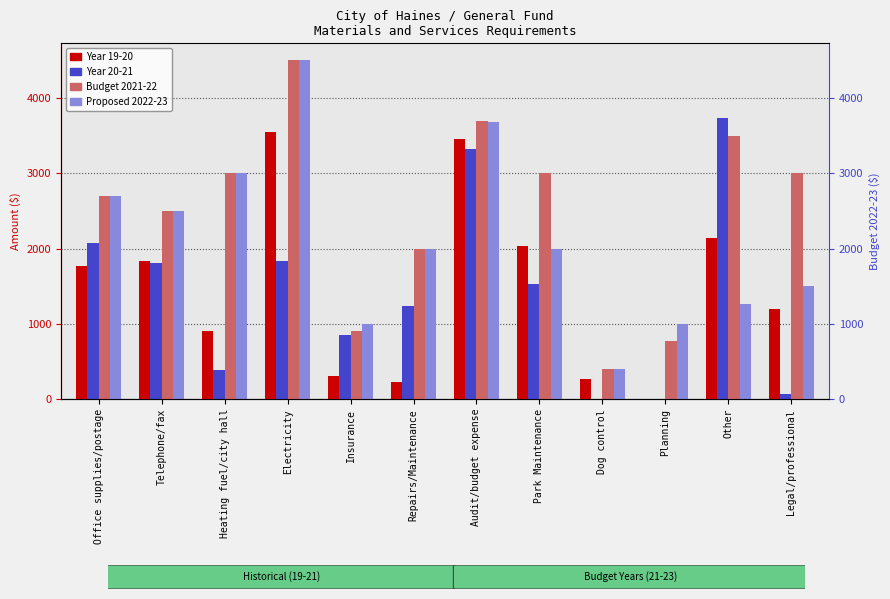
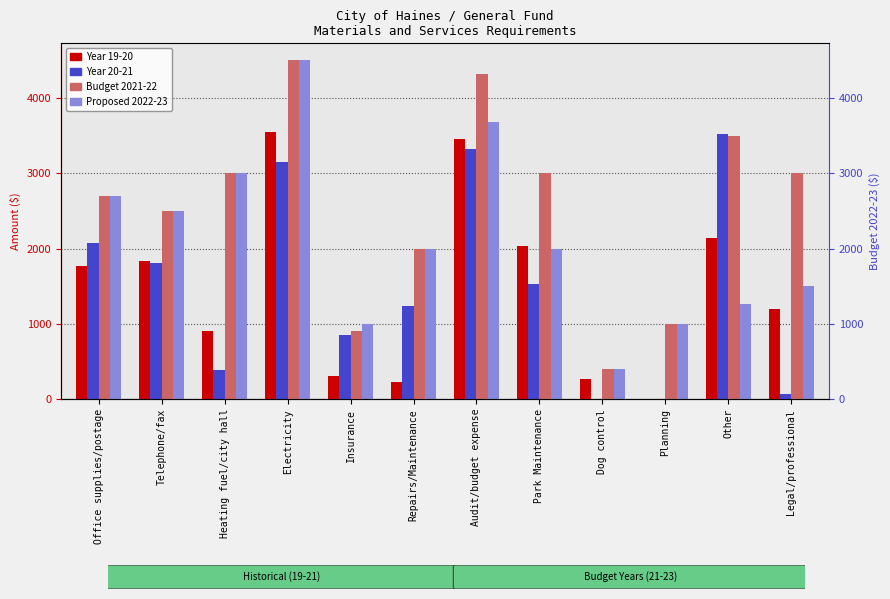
Year 20-21, Electricity: 1800 -> 3100
Budget 2021-22, Audit/budget expense: 3700 -> 4300
Budget 2021-22, Planning: 800 -> 1000
Year 20-21, Other: 3700 -> 3500
